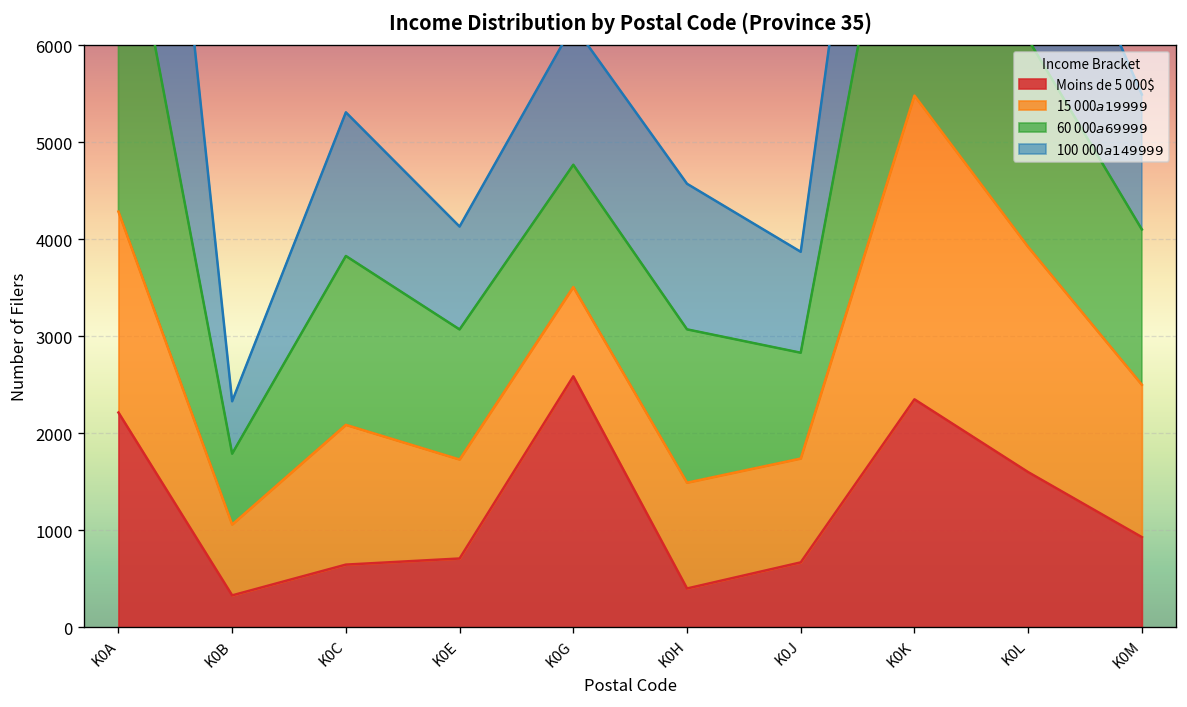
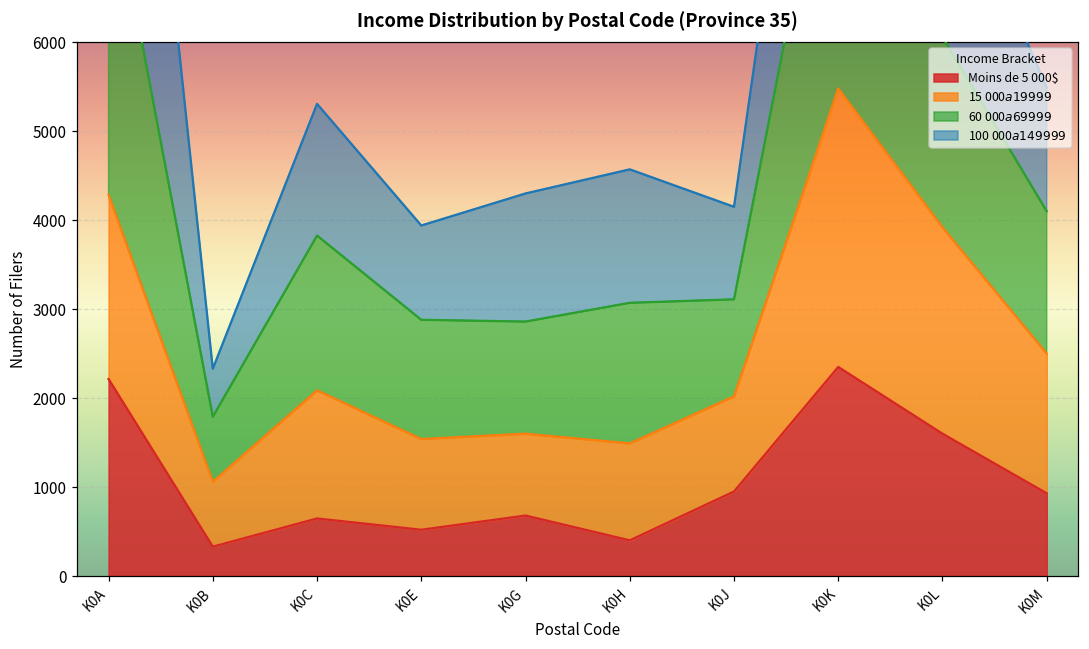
Moins de 5 000$, K0E: 700 -> 500
Moins de 5 000$, K0G: 2600 -> 700
Moins de 5 000$, K0J: 700 -> 1000
